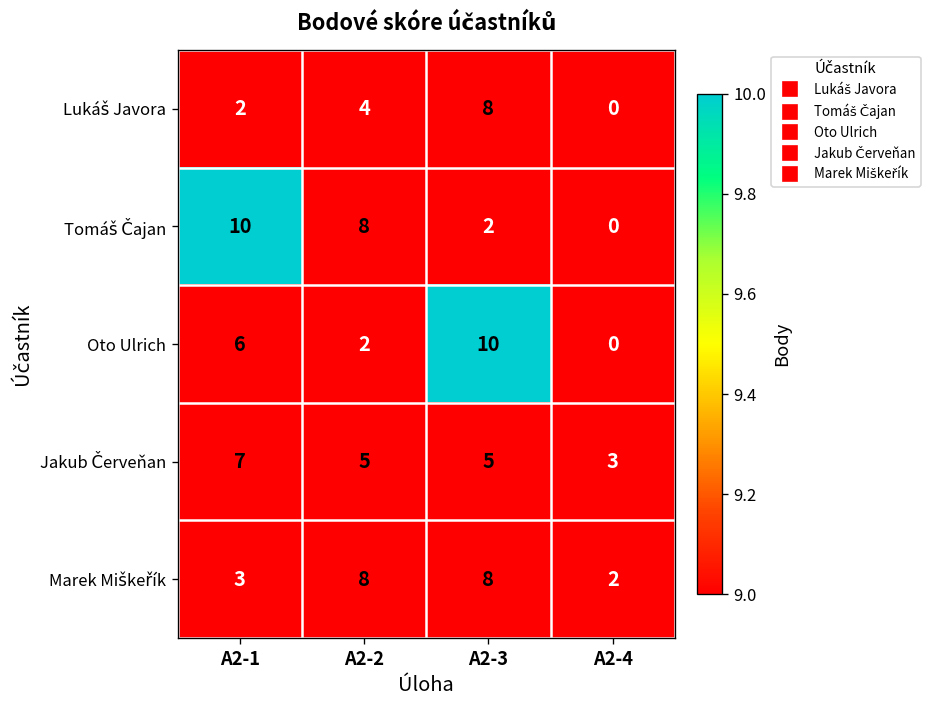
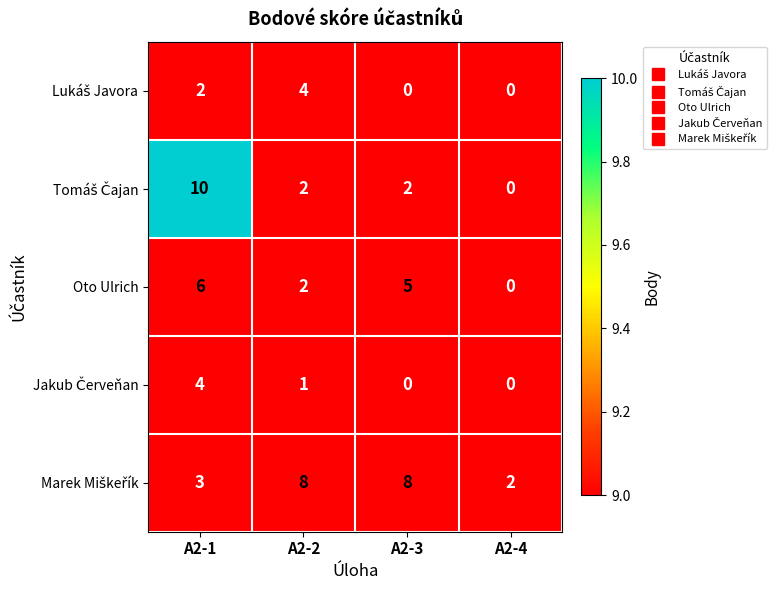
Lukáš Javora, A2-3: 8 -> 0
Tomáš Čajan, A2-2: 8 -> 2
Oto Ulrich, A2-3: 10 -> 5
Jakub Červeňan, A2-1: 7 -> 4
Jakub Červeňan, A2-2: 5 -> 1
Jakub Červeňan, A2-3: 5 -> 0
Jakub Červeňan, A2-4: 3 -> 0
